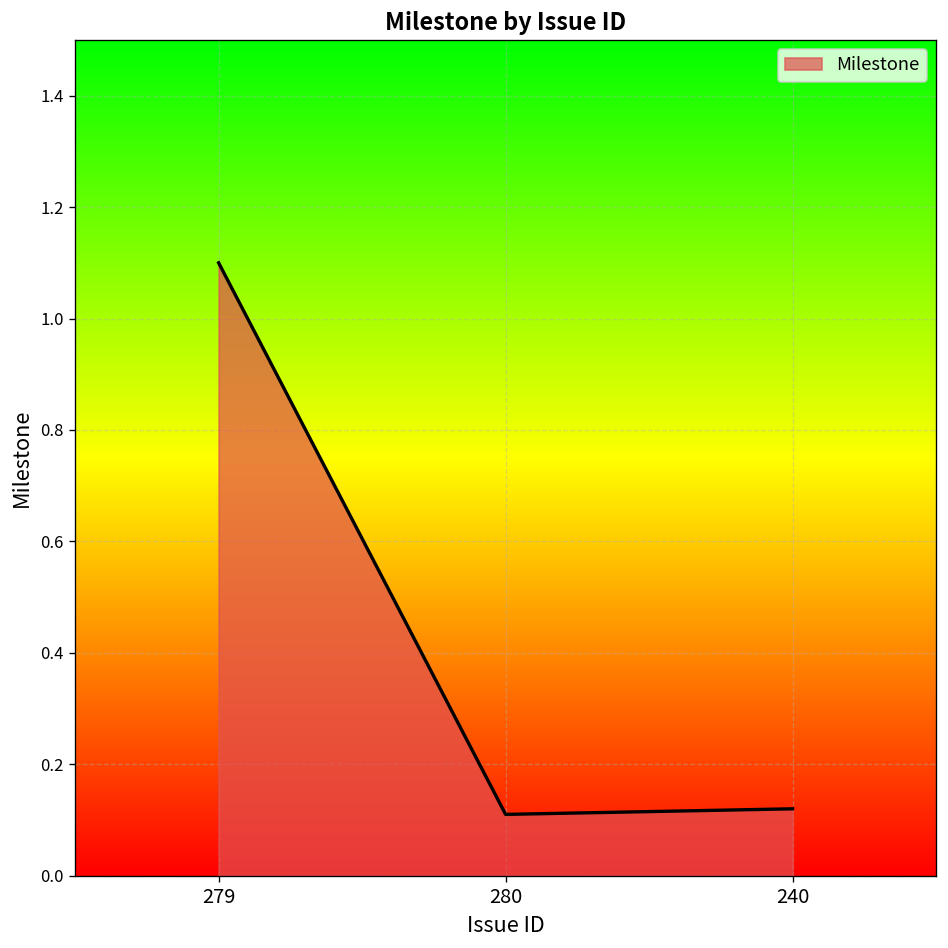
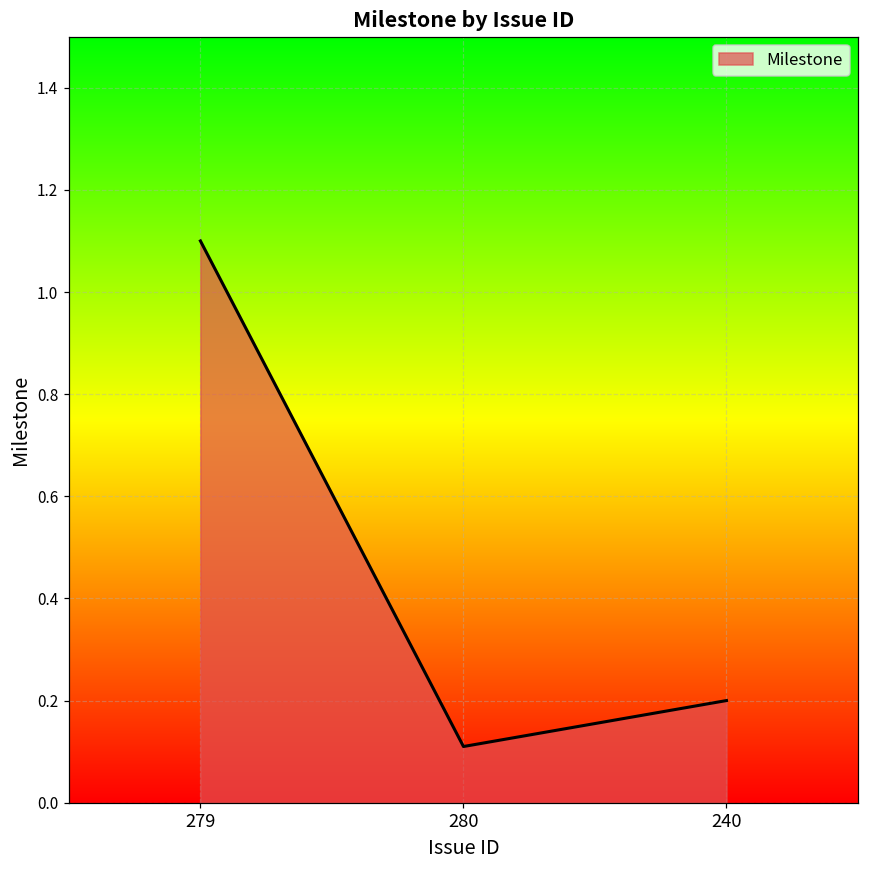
240: 0.12 -> 0.20
